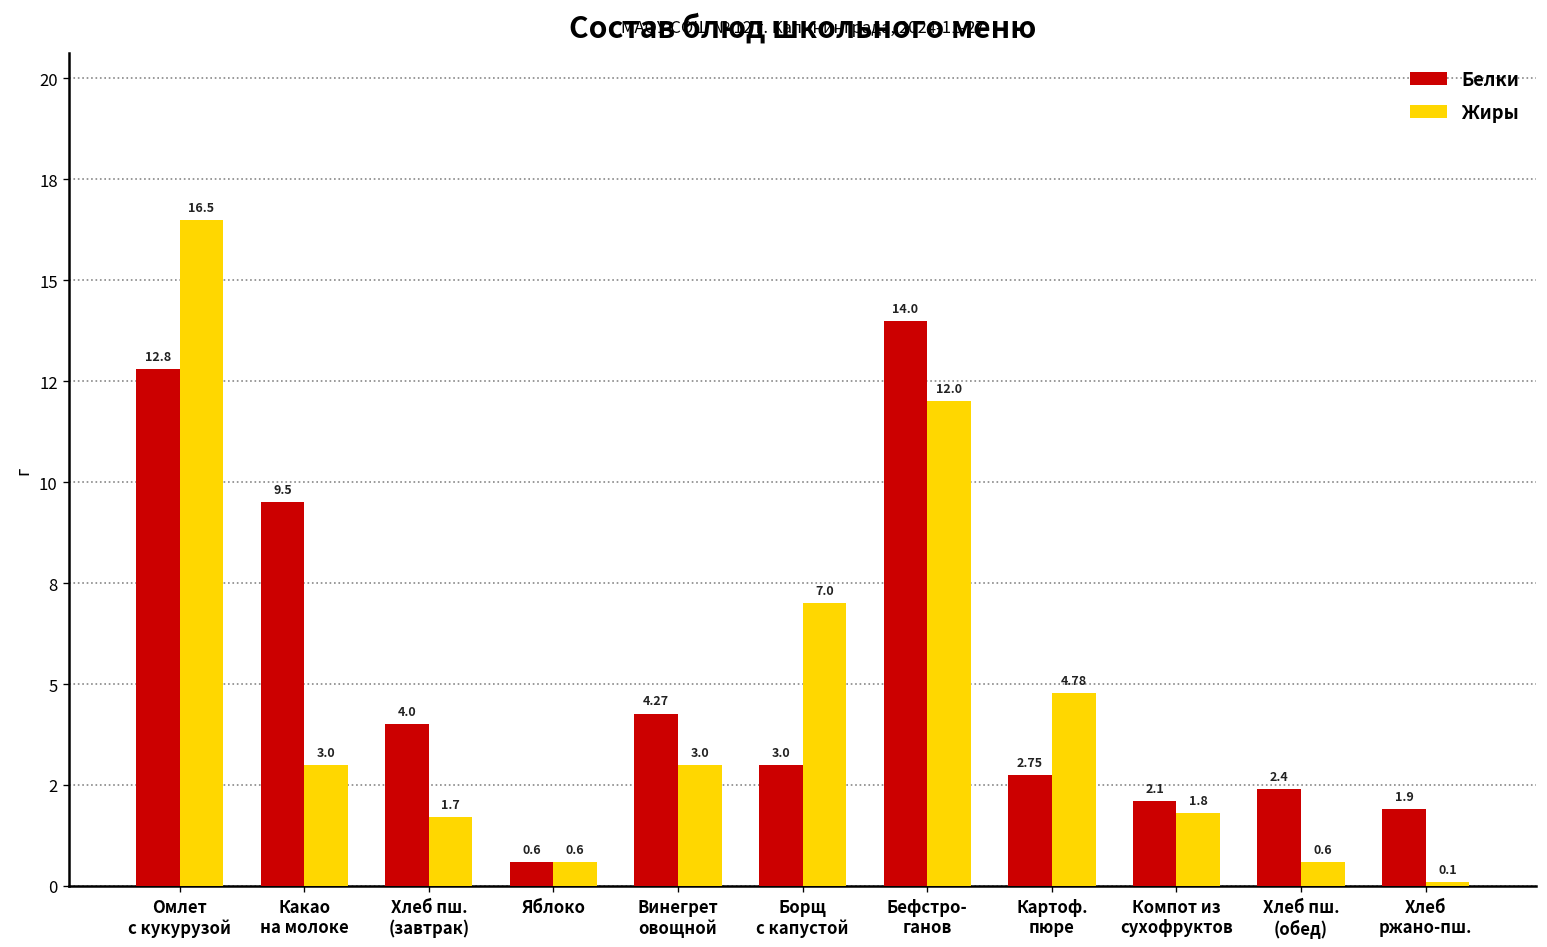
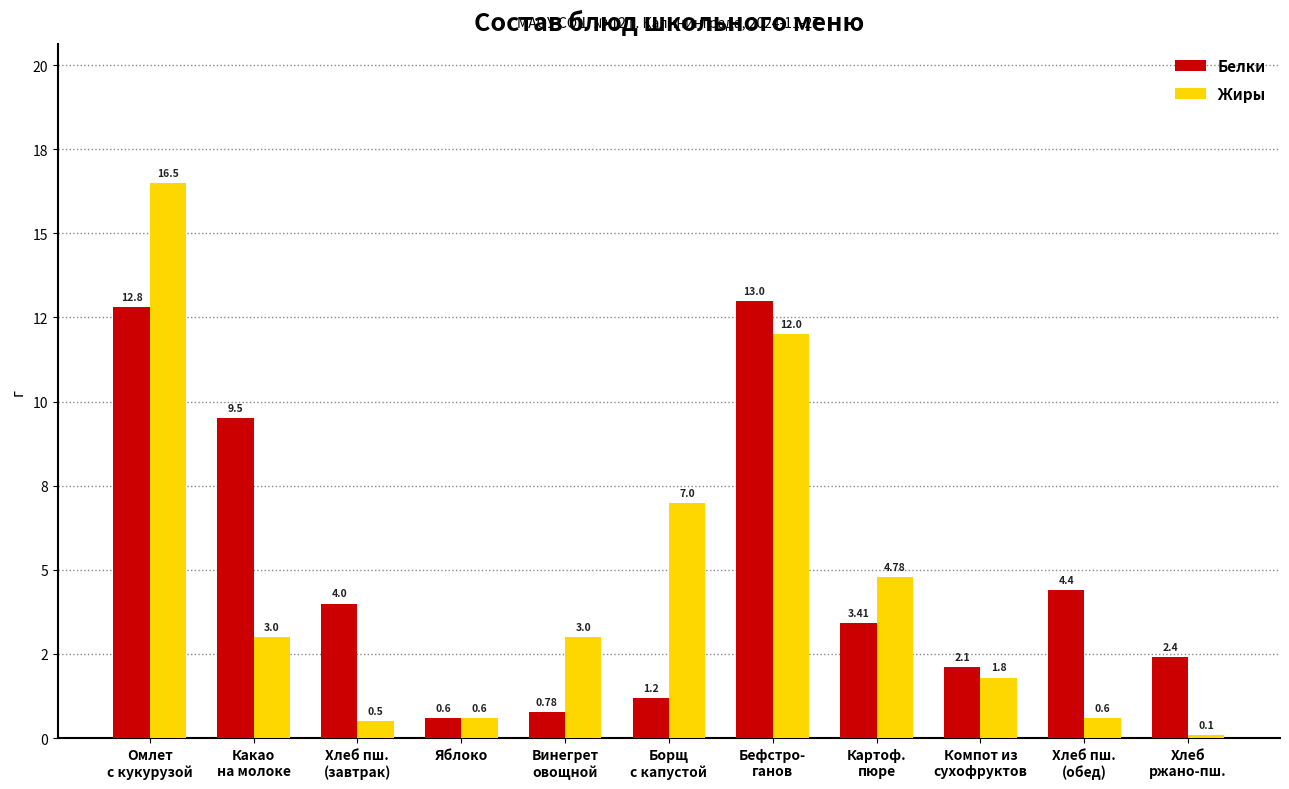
Жиры, Хлеб пш. (завтрак): 1.7 -> 0.5
Белки, Винегрет овощной: 4.27 -> 0.78
Белки, Борщ с капустой: 3.0 -> 1.2
Белки, Бефстро- ганов: 14.0 -> 13.0
Белки, Картоф. пюре: 2.75 -> 3.41
Белки, Хлеб пш. (обед): 2.4 -> 4.4
Белки, Хлеб ржано-пш.: 1.9 -> 2.4
